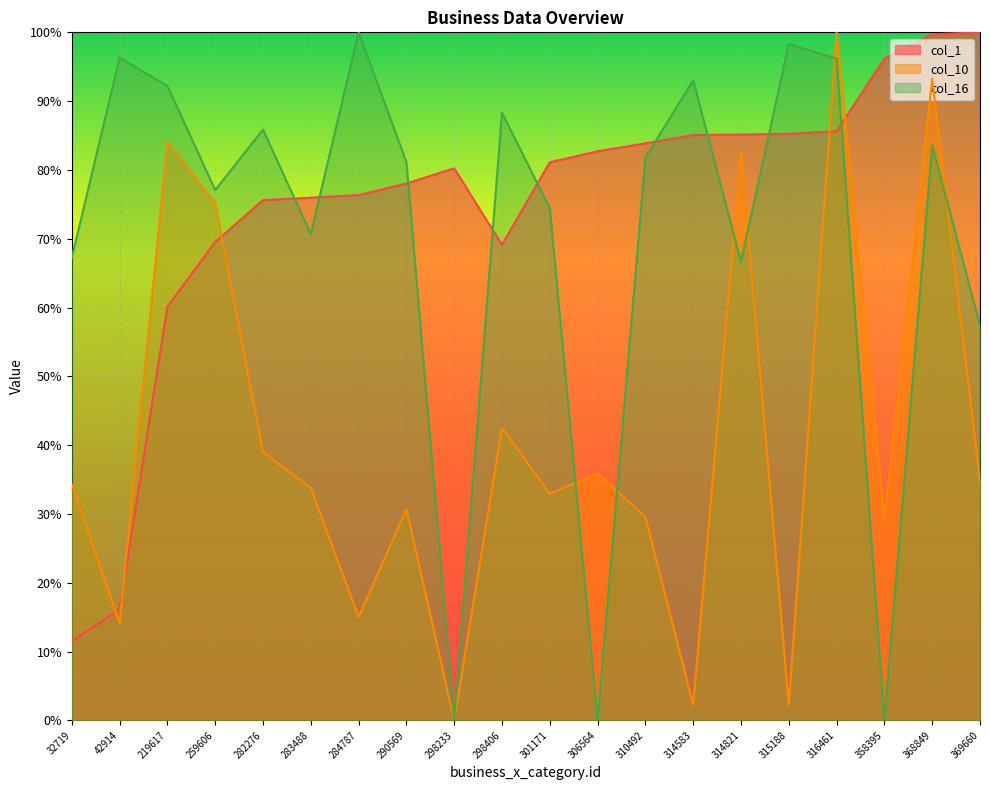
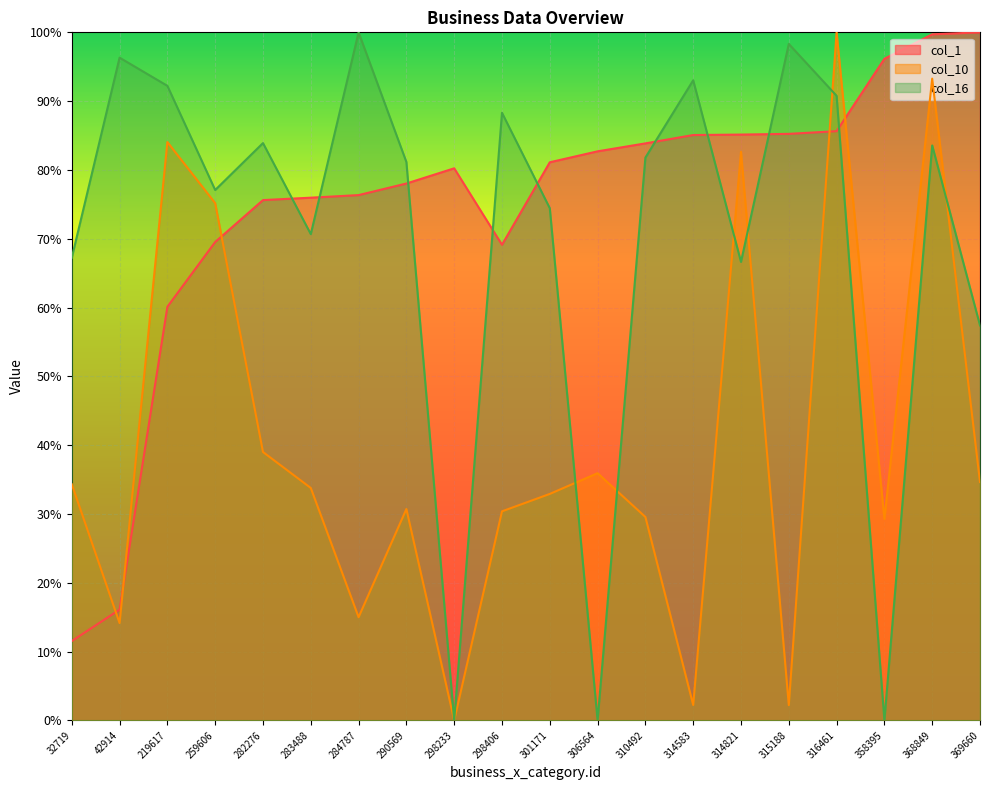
col_16, 282276: 86% -> 84%
col_10, 298406: 43% -> 30%
col_16, 316461: 96% -> 91%
